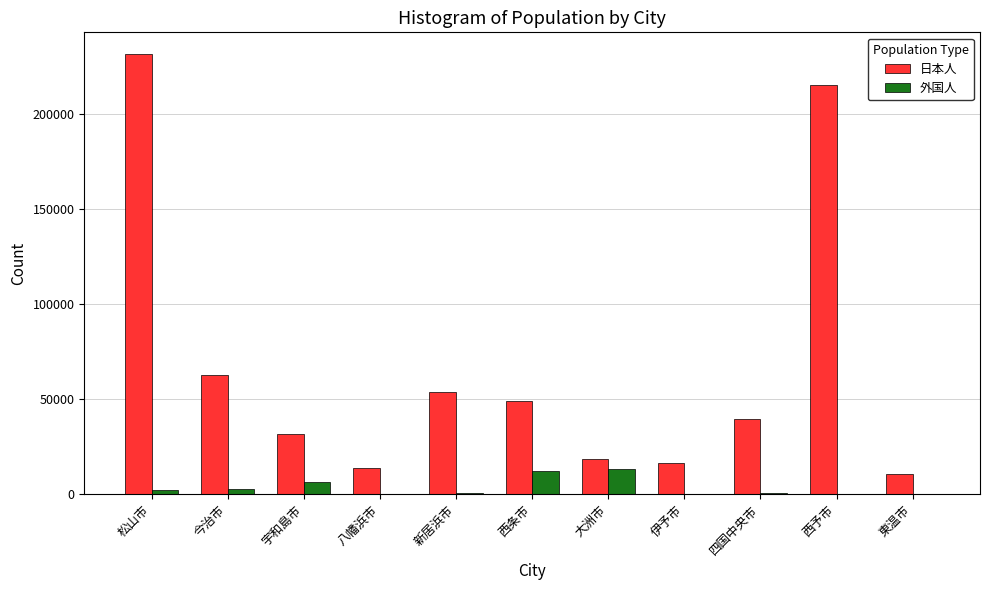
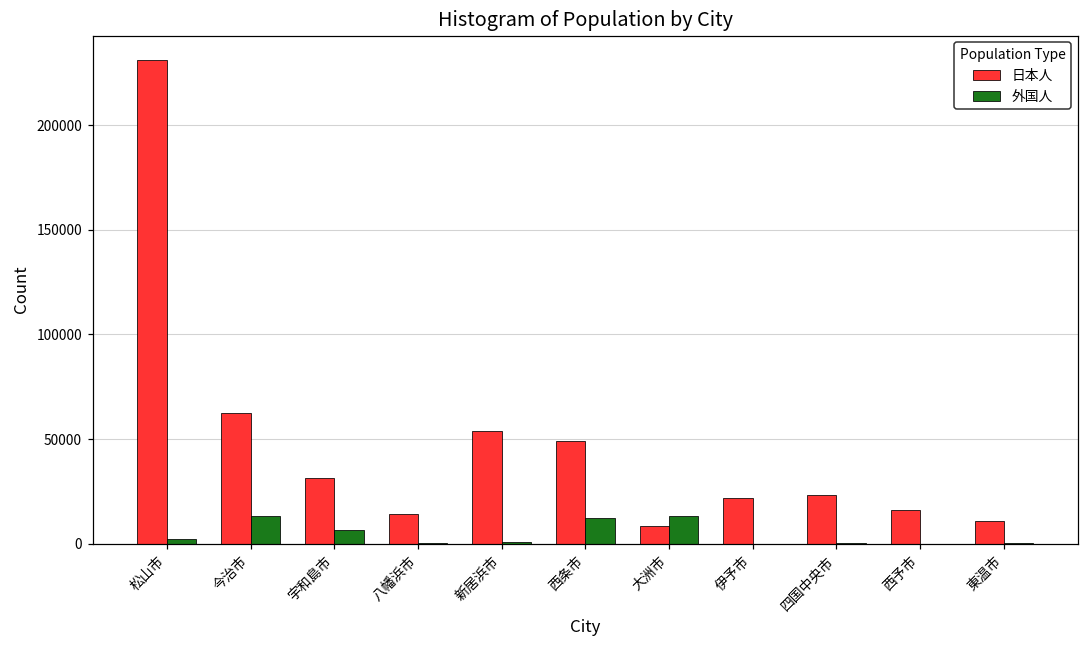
外国人, 今治市: 3000 -> 13000
日本人, 大洲市: 19000 -> 8000
日本人, 伊予市: 17000 -> 22000
日本人, 四国中央市: 39000 -> 23000
日本人, 西予市: 215000 -> 16000
